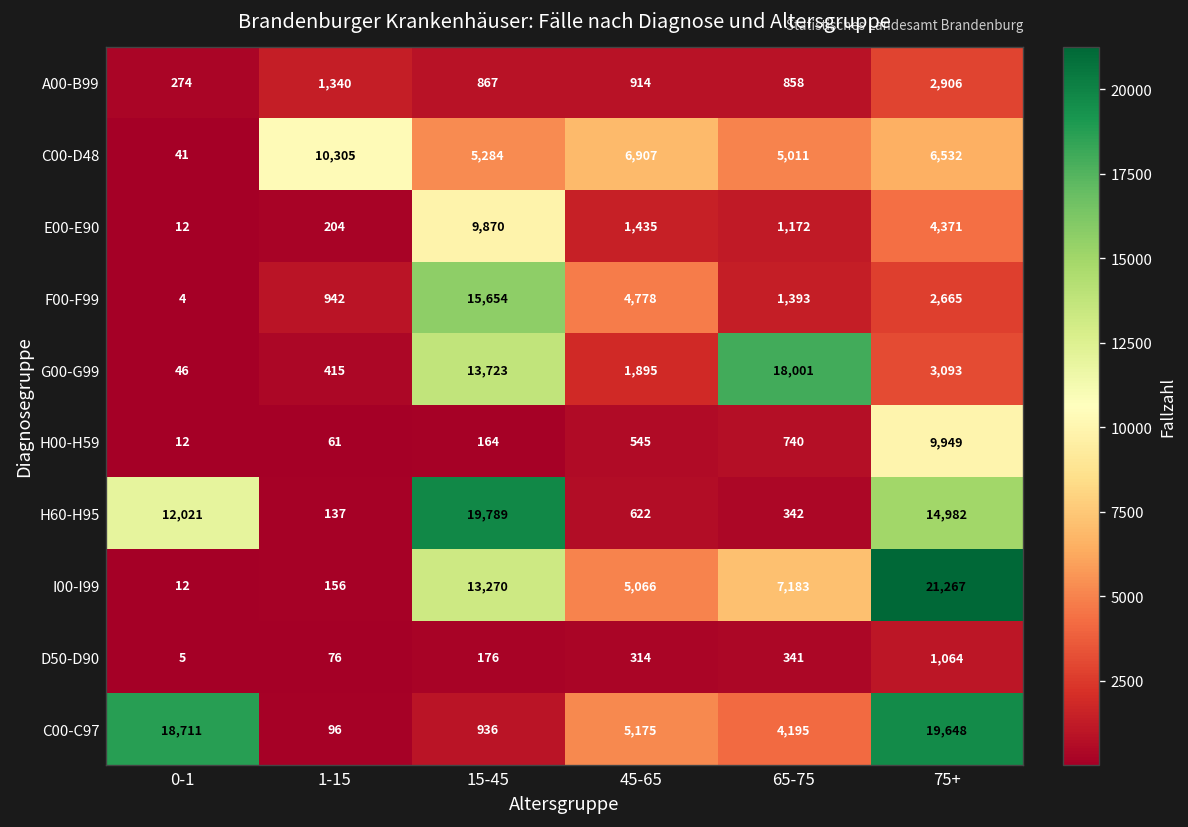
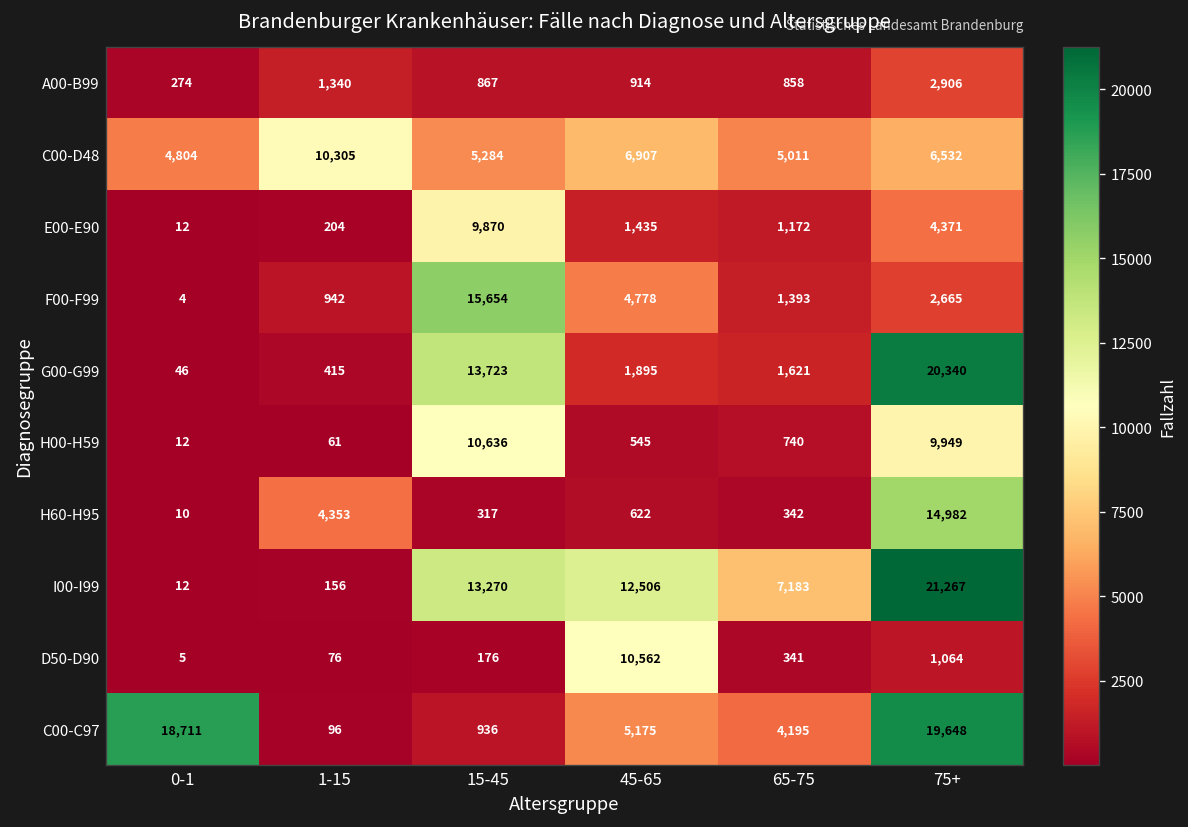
C00-D48, 0-1: 41 -> 4,804
G00-G99, 65-75: 18,001 -> 1,621
G00-G99, 75+: 3,093 -> 20,340
H00-H59, 15-45: 164 -> 10,636
H60-H95, 0-1: 12,021 -> 10
H60-H95, 1-15: 137 -> 4,353
H60-H95, 15-45: 19,789 -> 317
I00-I99, 45-65: 5,066 -> 12,506
D50-D90, 45-65: 314 -> 10,562
